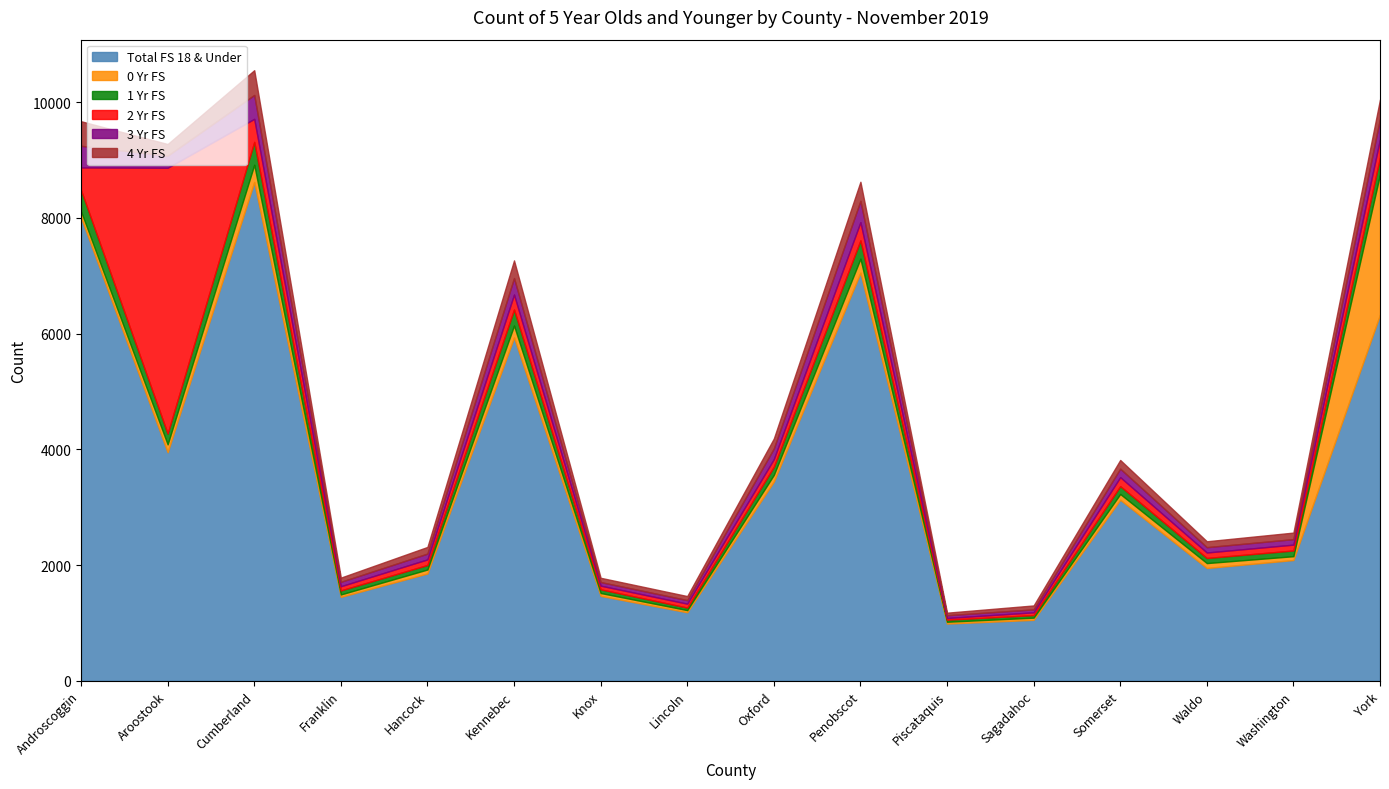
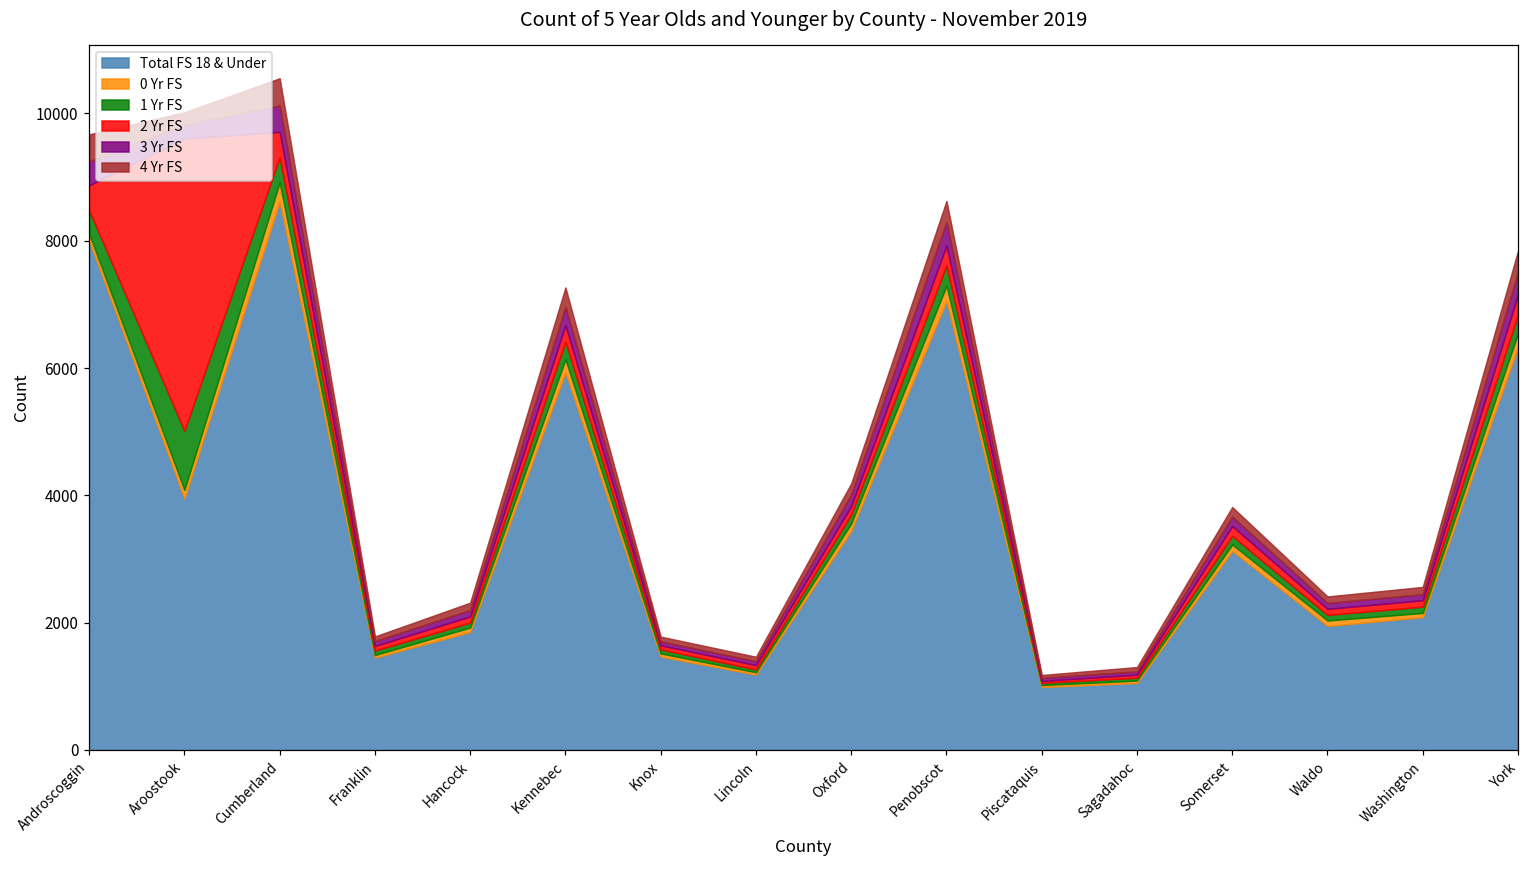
1 Yr FS, Aroostook: 200 -> 900
0 Yr FS, York: 2400 -> 200
